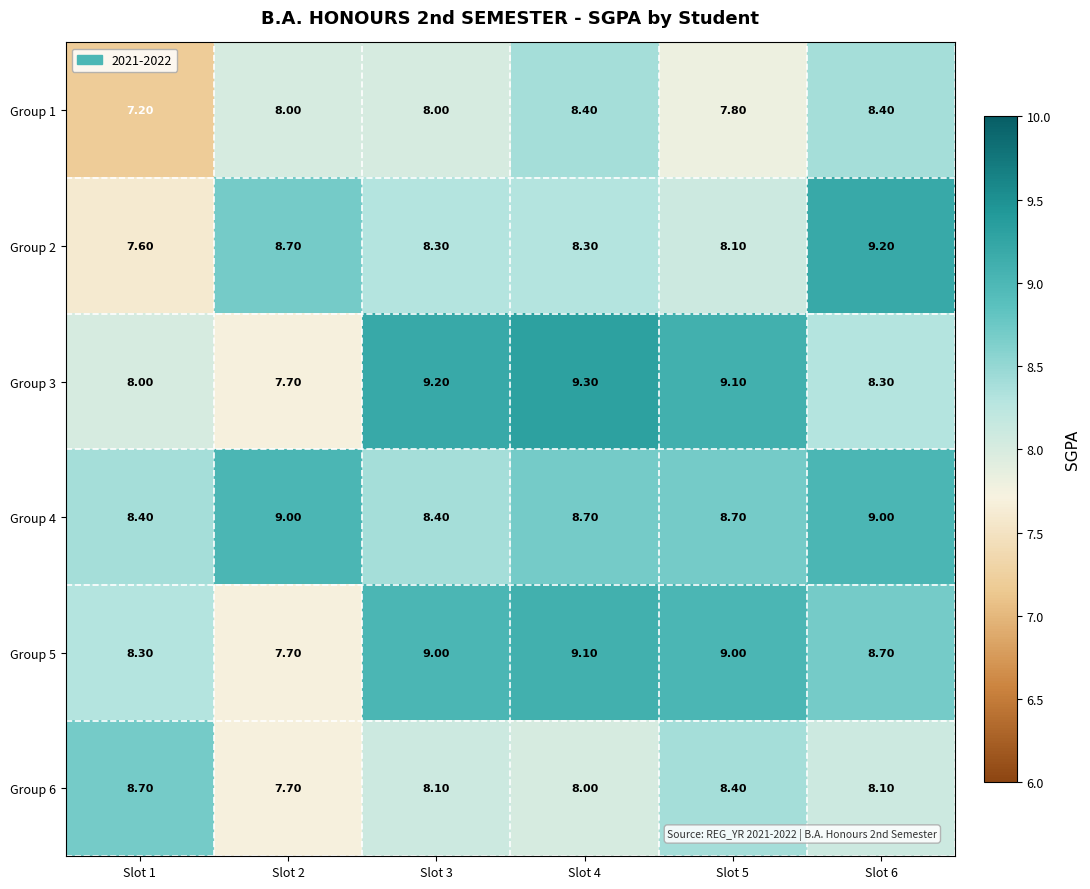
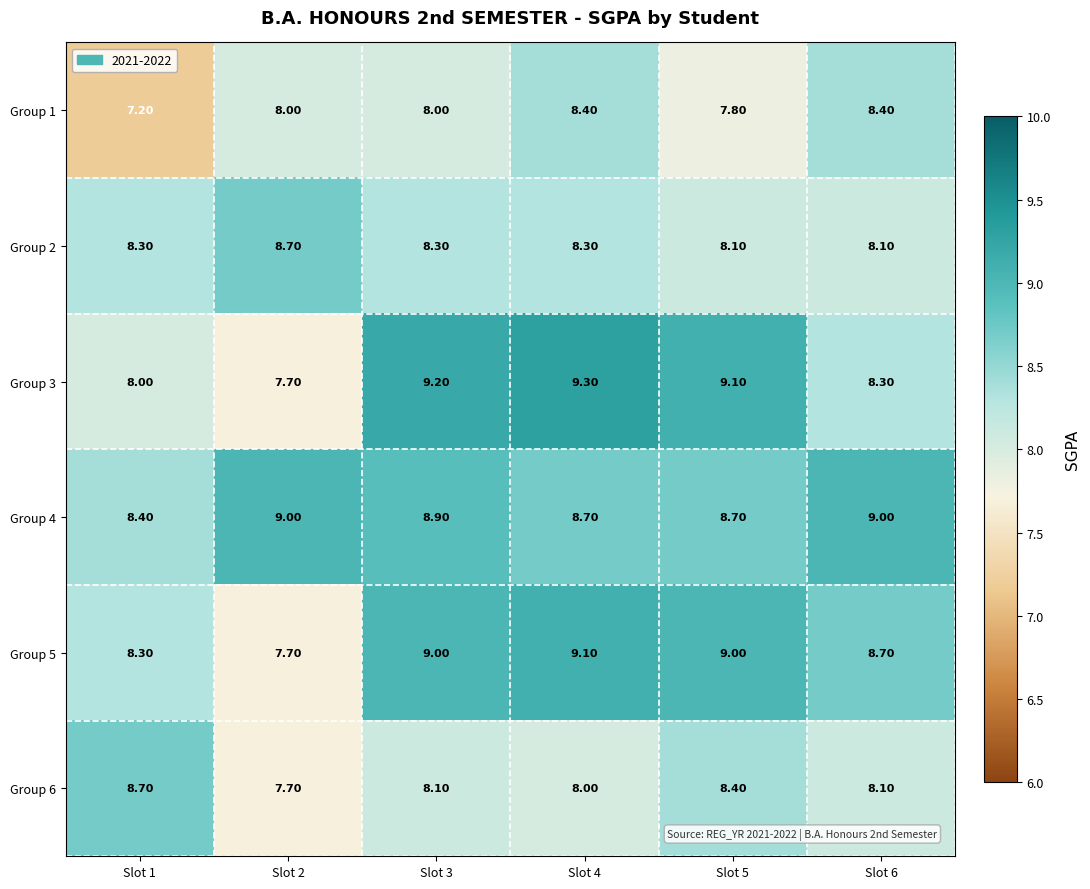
Group 2, Slot 1: 7.60 -> 8.30
Group 2, Slot 6: 9.20 -> 8.10
Group 4, Slot 3: 8.40 -> 8.90
